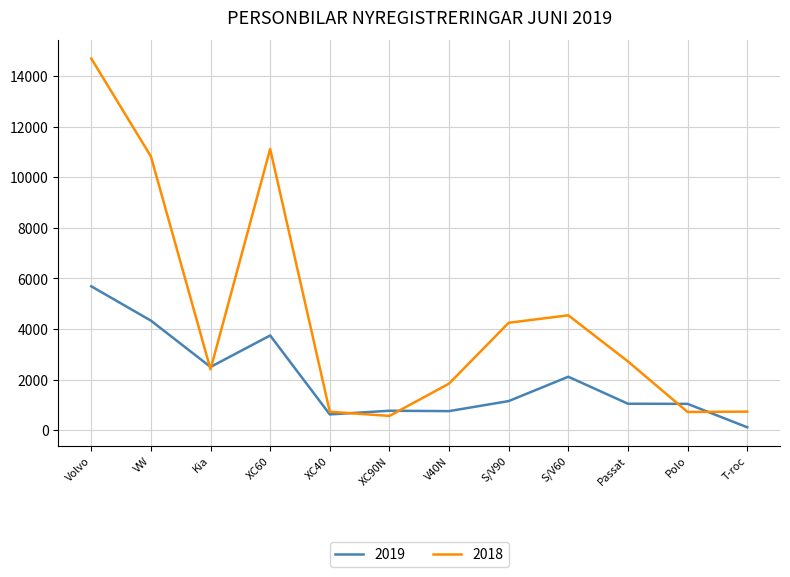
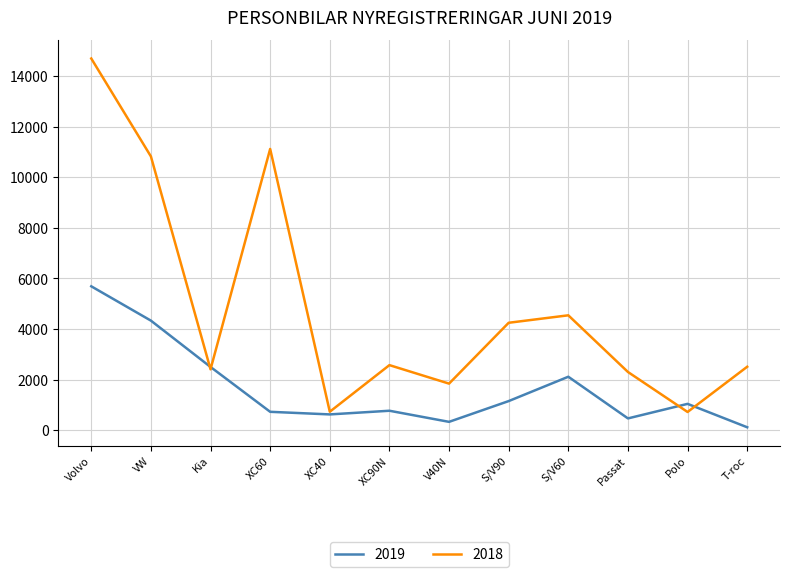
2019, XC60: 3700 -> 700
2018, XC90N: 600 -> 2600
2019, V40N: 800 -> 300
2019, Passat: 1100 -> 500
2018, Passat: 2700 -> 2300
2018, T-roc: 700 -> 2500
